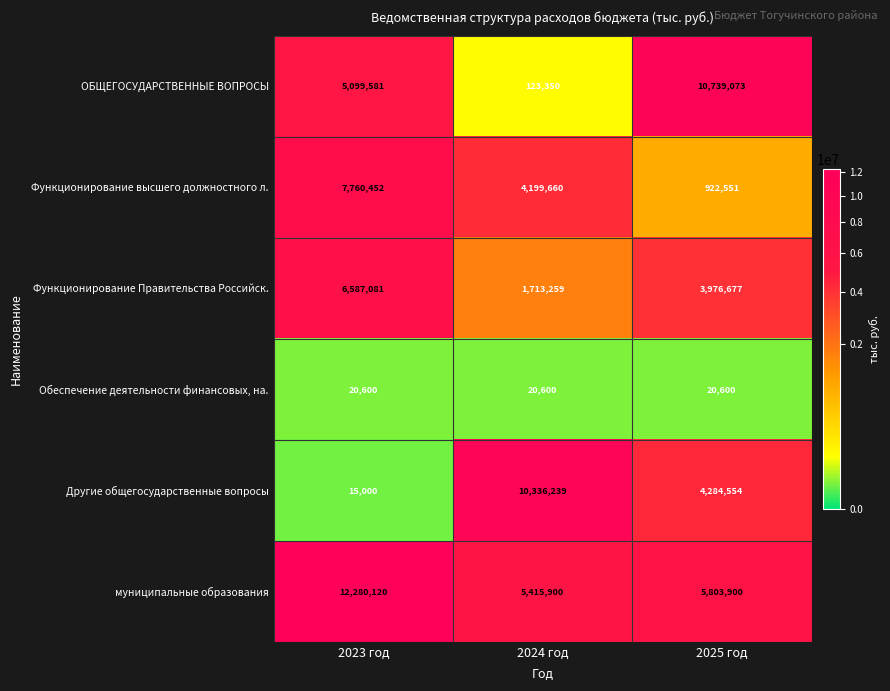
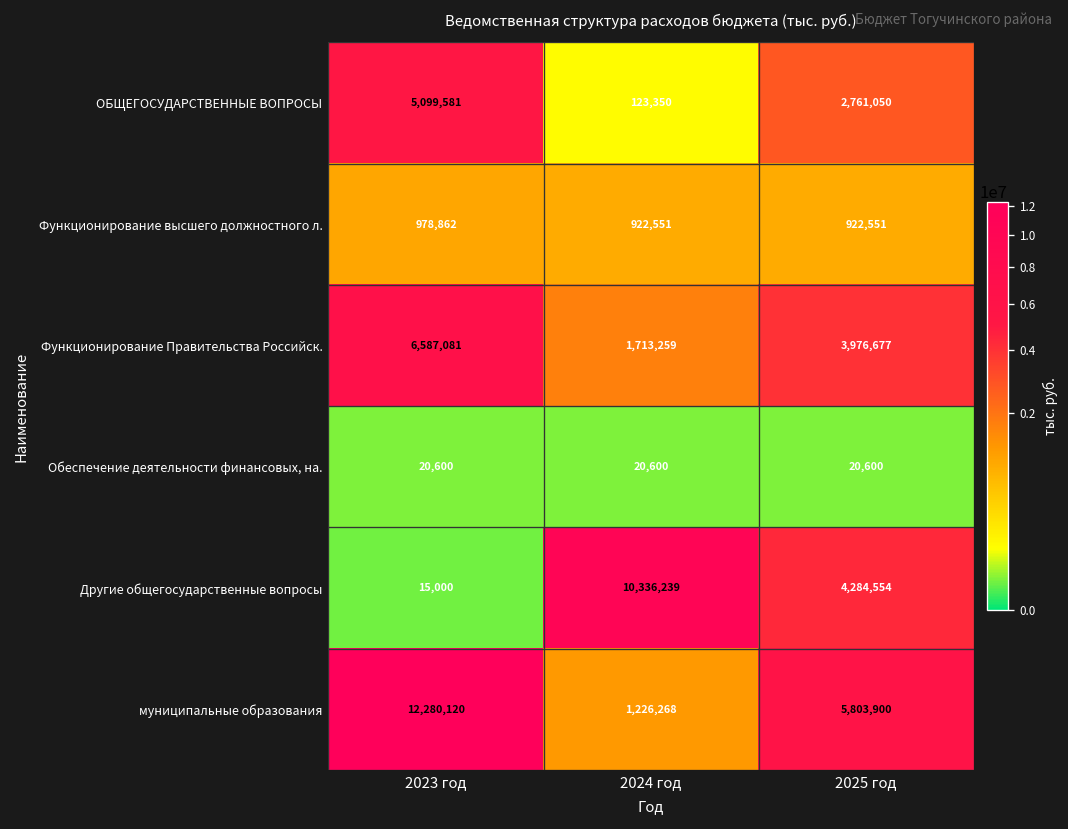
ОБЩЕГОСУДАРСТВЕННЫЕ ВОПРОСЫ, 2025 год: 10,739,073 -> 2,761,050
Функционирование высшего должностного л., 2023 год: 7,760,452 -> 978,862
Функционирование высшего должностного л., 2024 год: 4,199,660 -> 922,551
муниципальные образования, 2024 год: 5,415,900 -> 1,226,268
